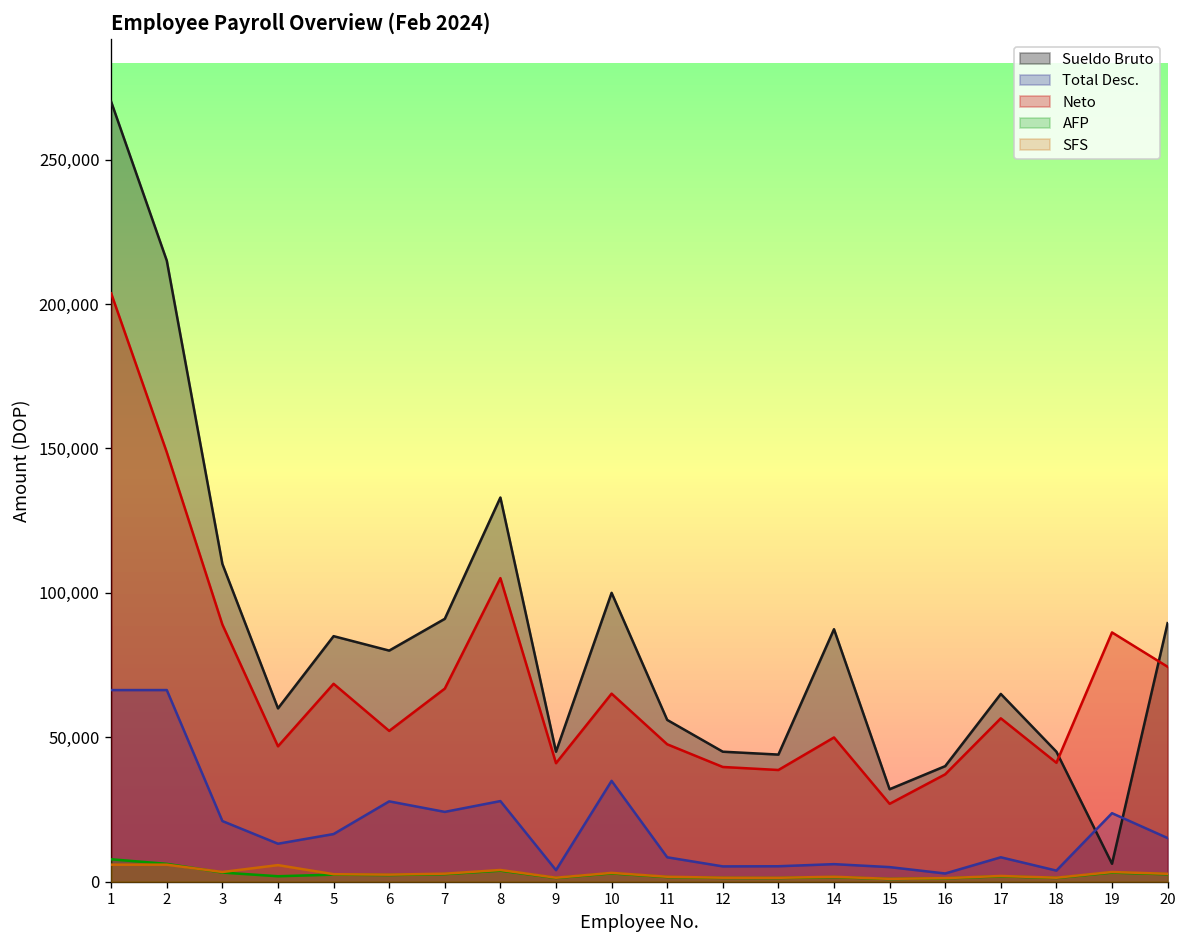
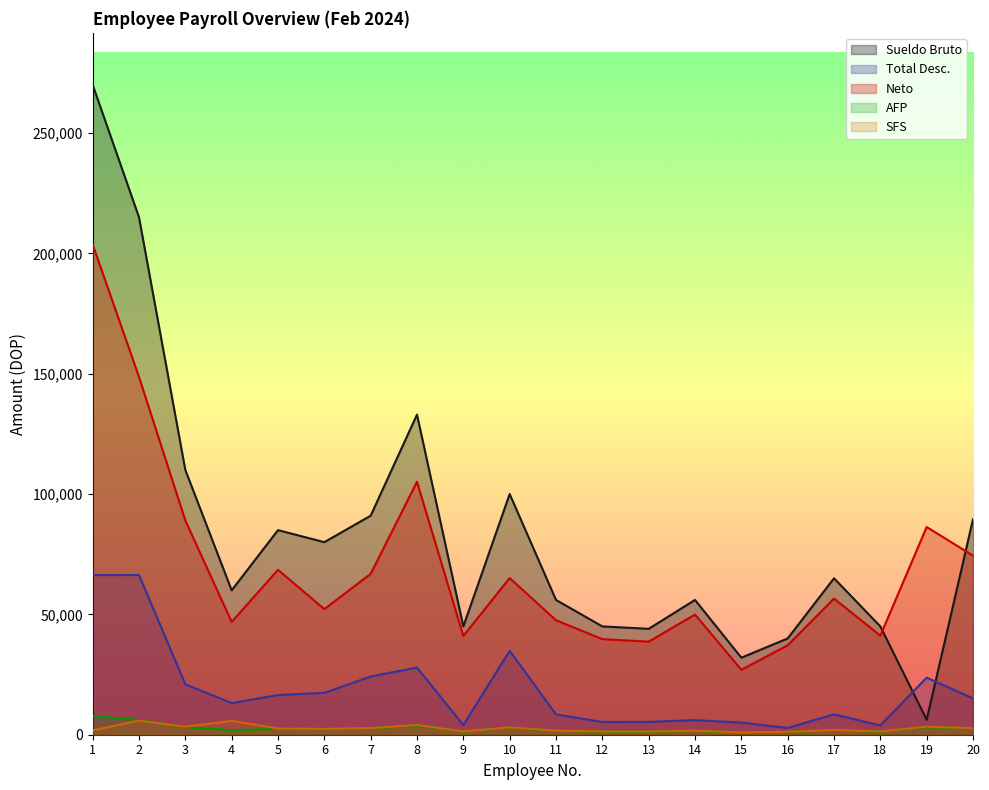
SFS, 1: 6,000 -> 2,000
Total Desc., 6: 28,000 -> 17,000
Sueldo Bruto, 14: 87,000 -> 56,000
